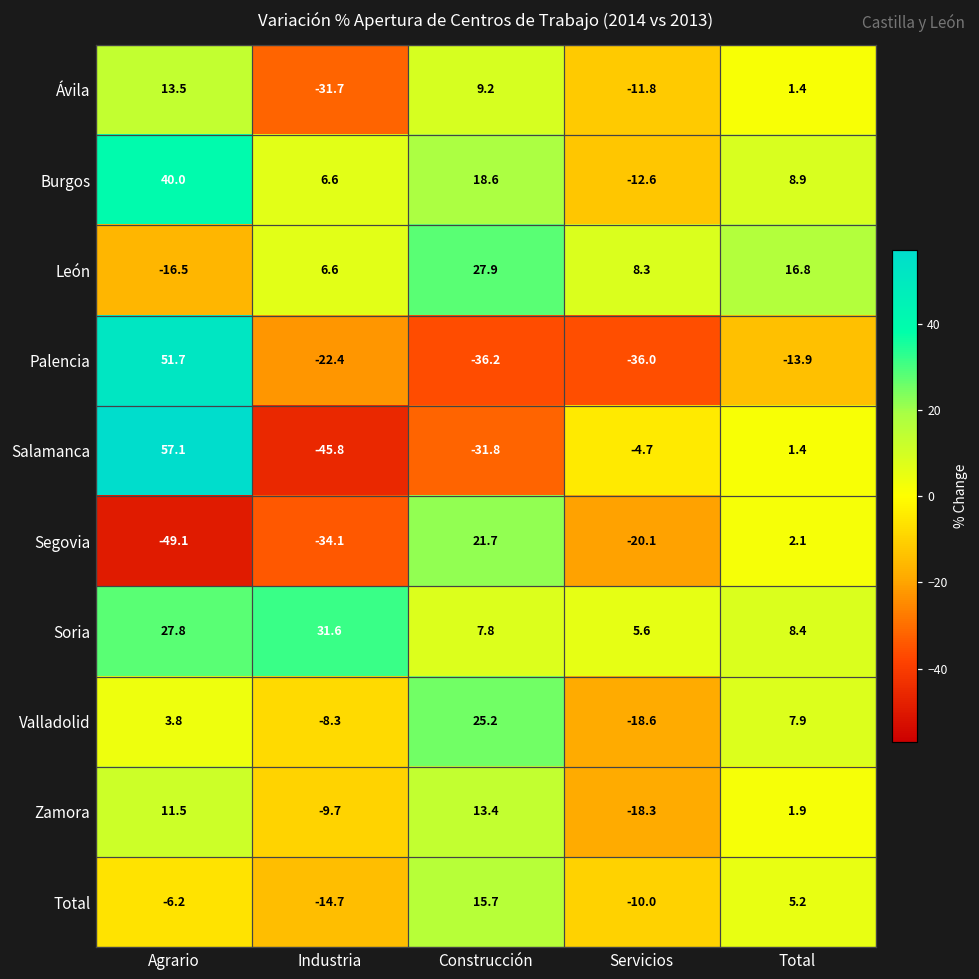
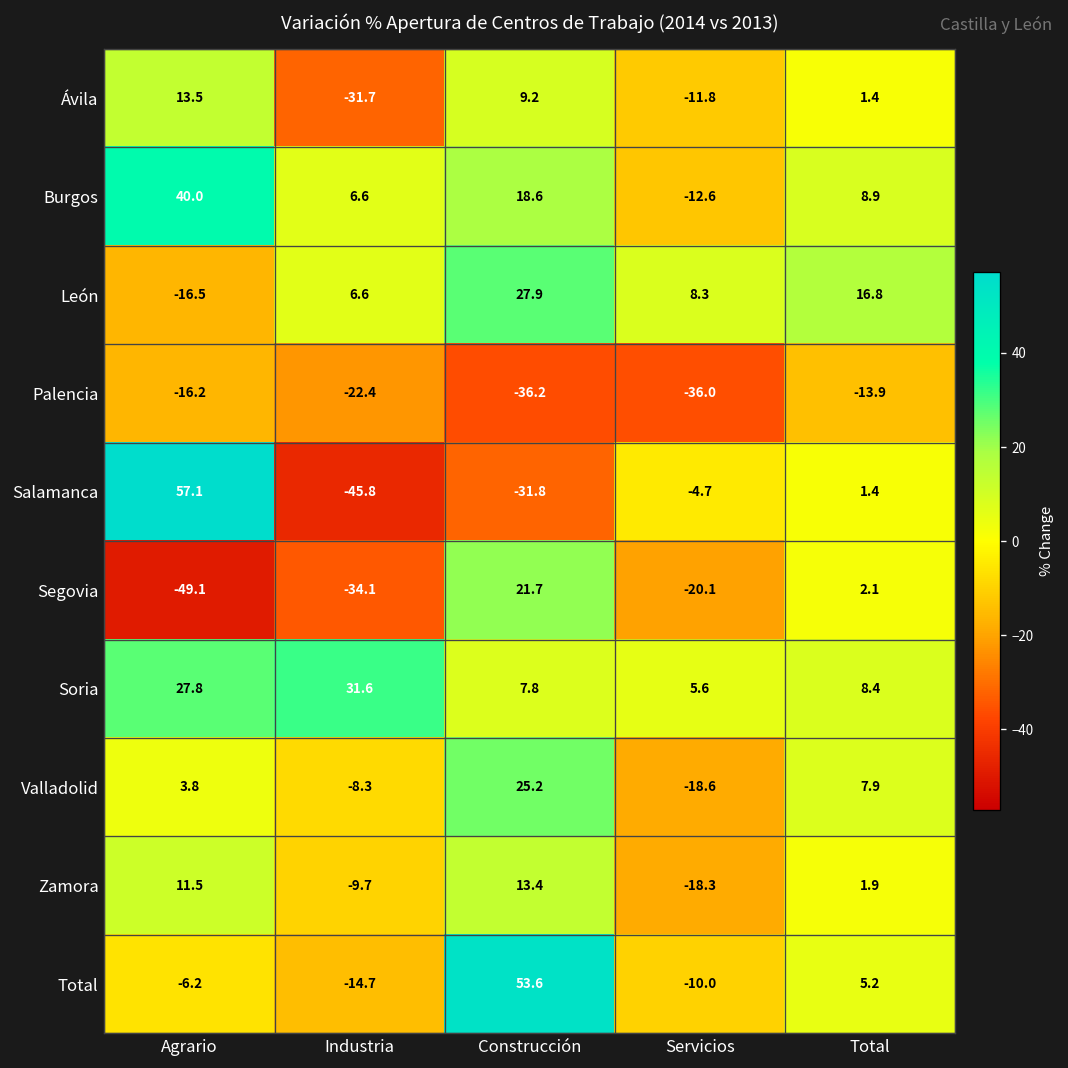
Palencia, Agrario: 51.7 -> -16.2
Total, Construcción: 15.7 -> 53.6
